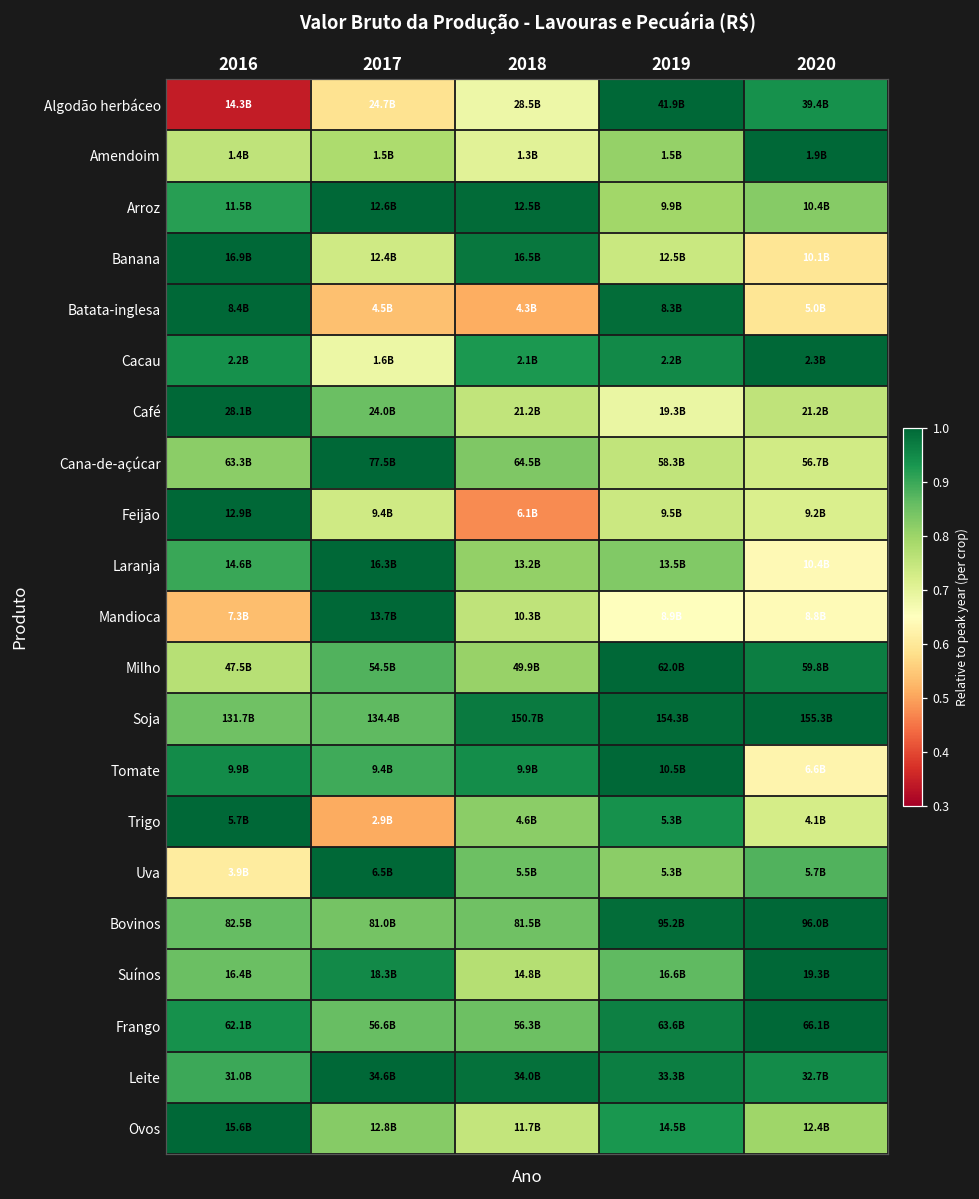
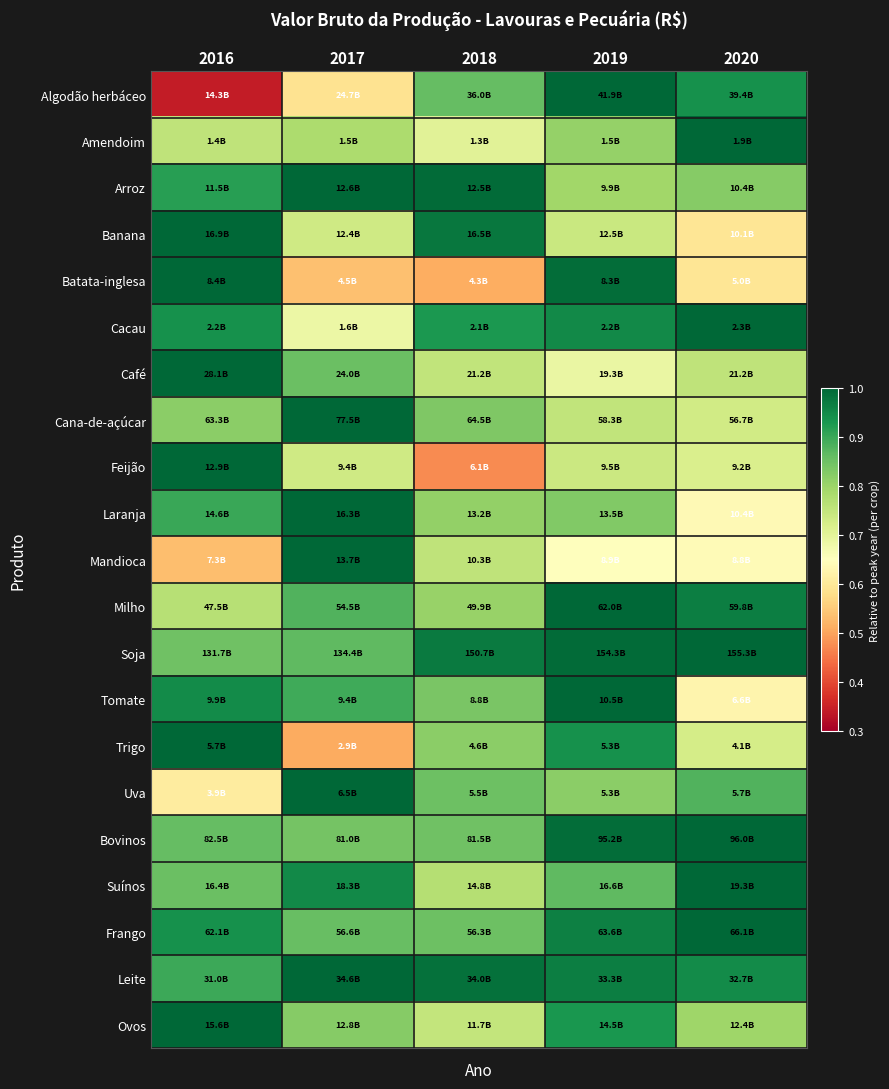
Algodão herbáceo, 2018: 28.5B -> 36.0B
Tomate, 2018: 9.9B -> 8.8B
